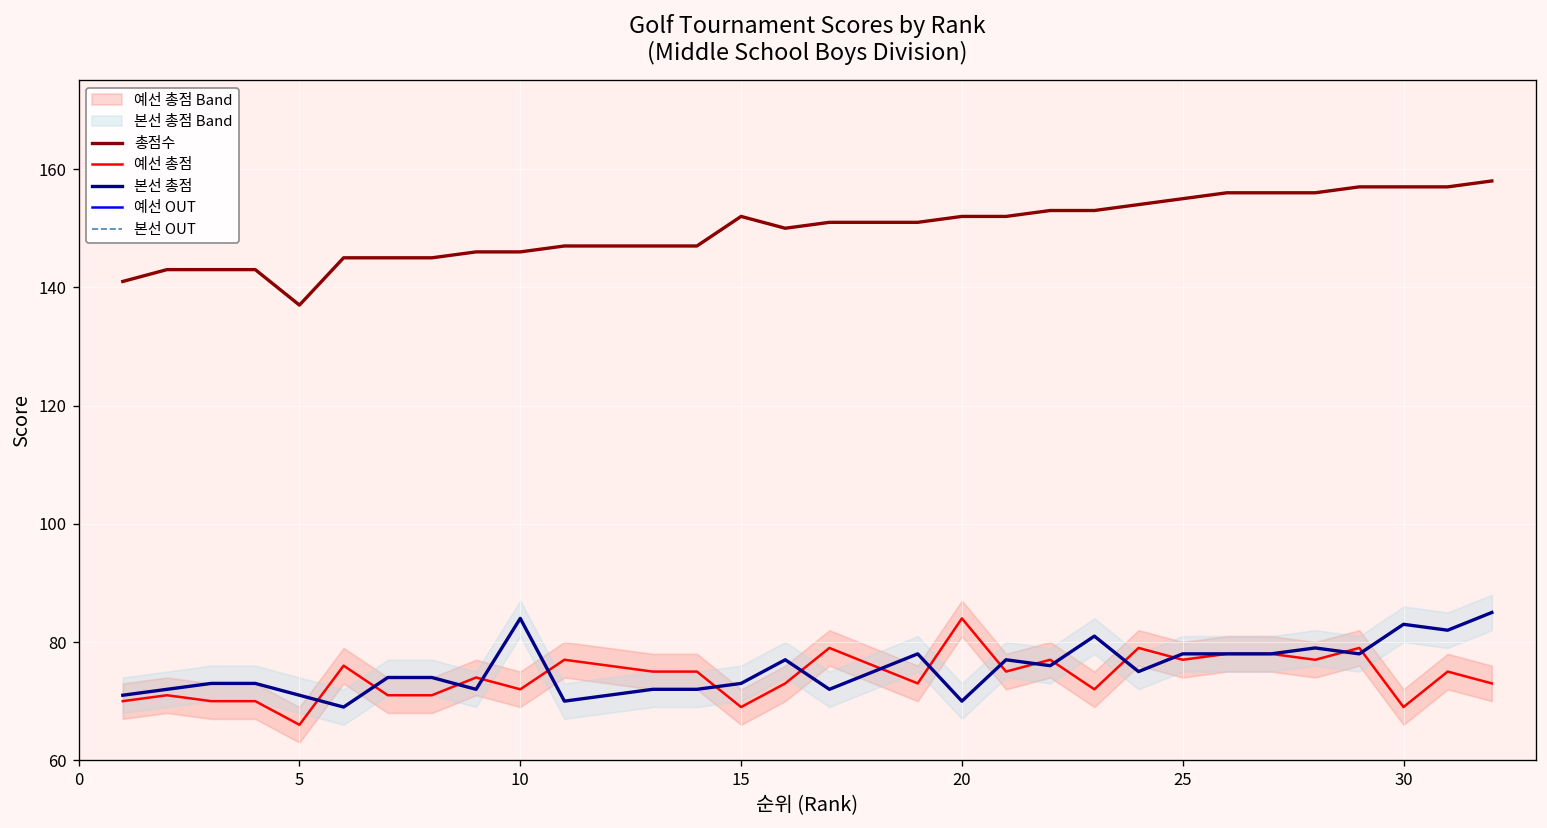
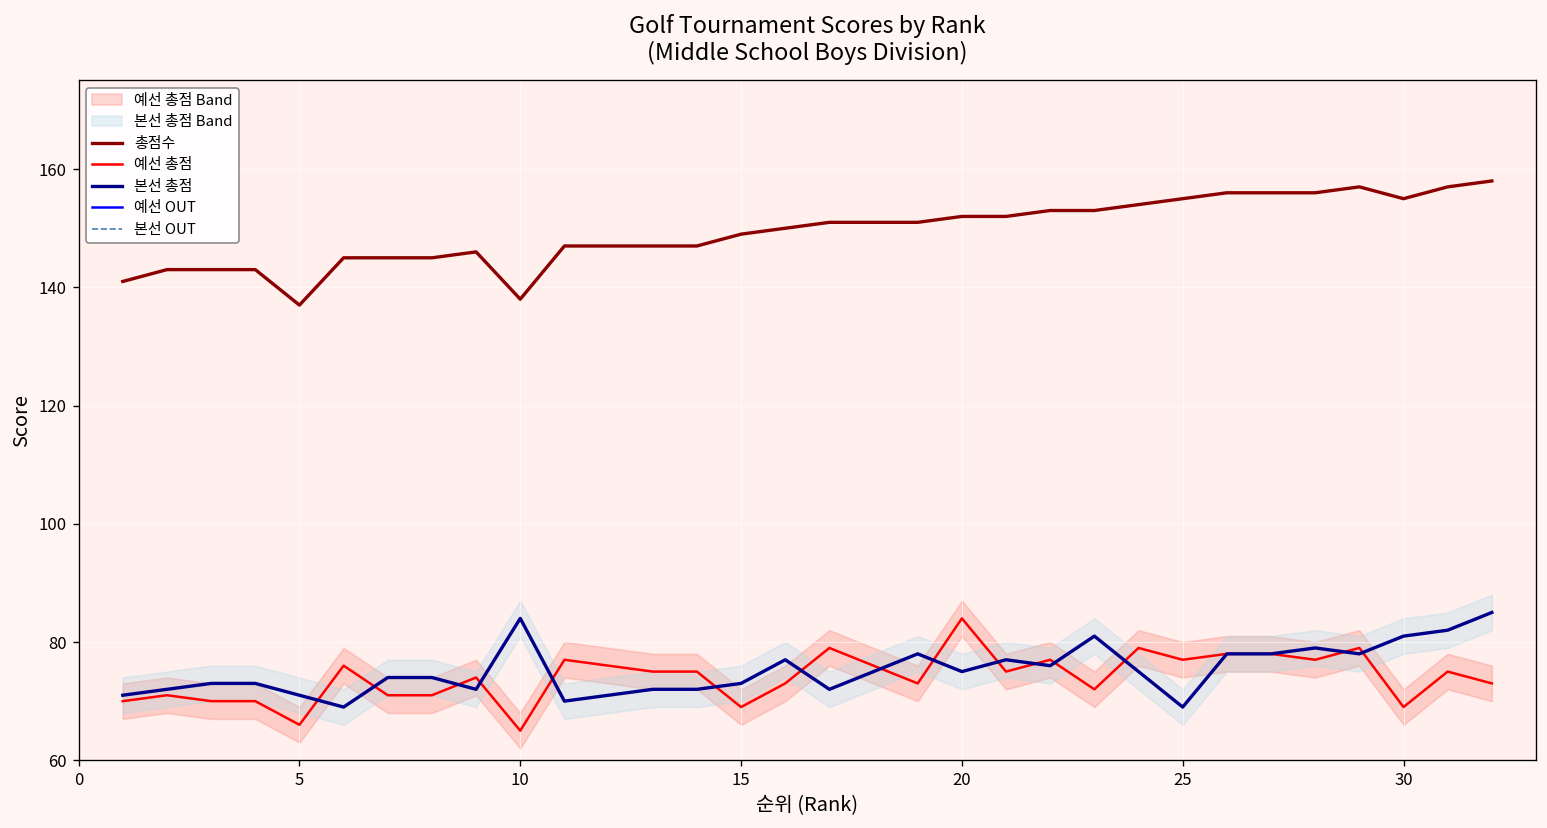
총점수, 10: 146 -> 138
예선 총점, 10: 72 -> 65
총점수, 15: 152 -> 149
본선 총점, 20: 70 -> 75
본선 총점, 25: 78 -> 69
총점수, 30: 157 -> 155
본선 총점, 30: 83 -> 81
